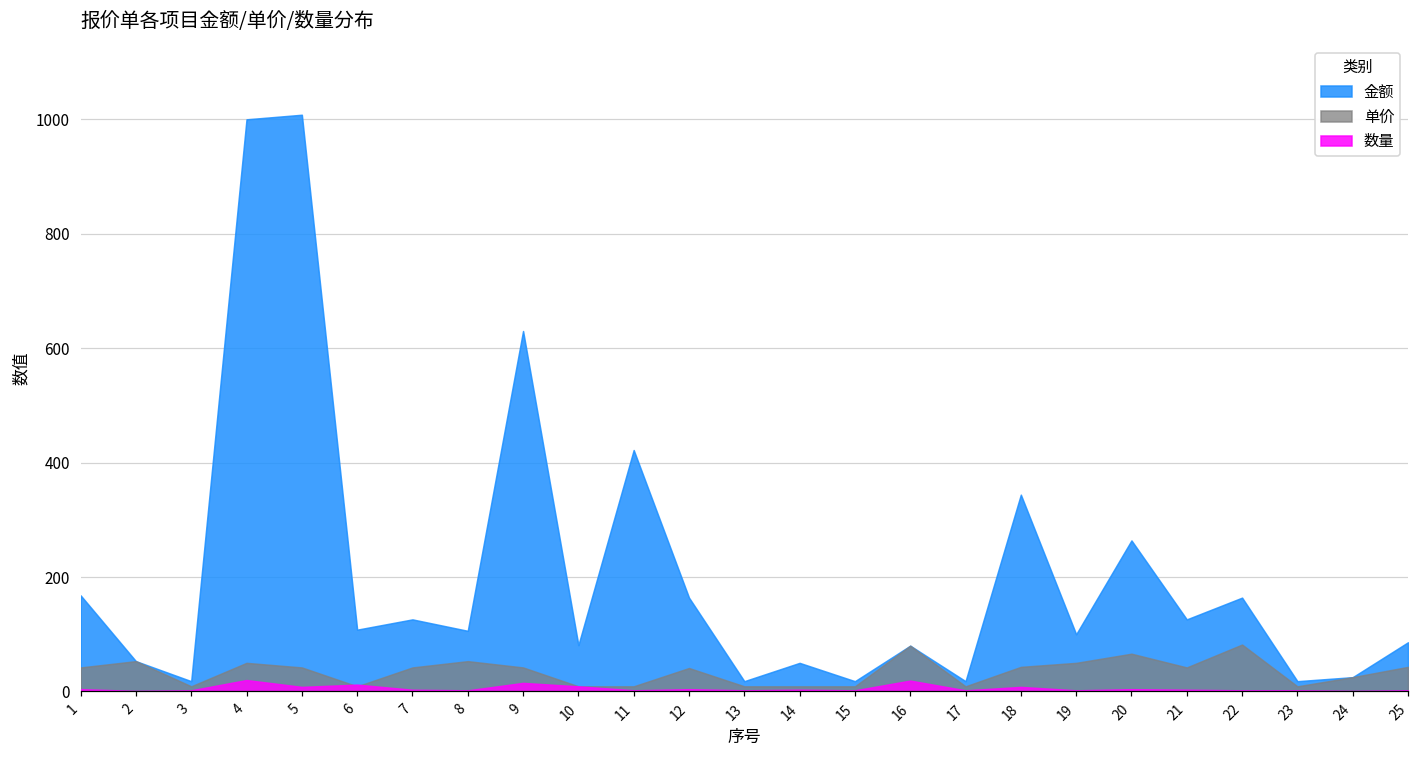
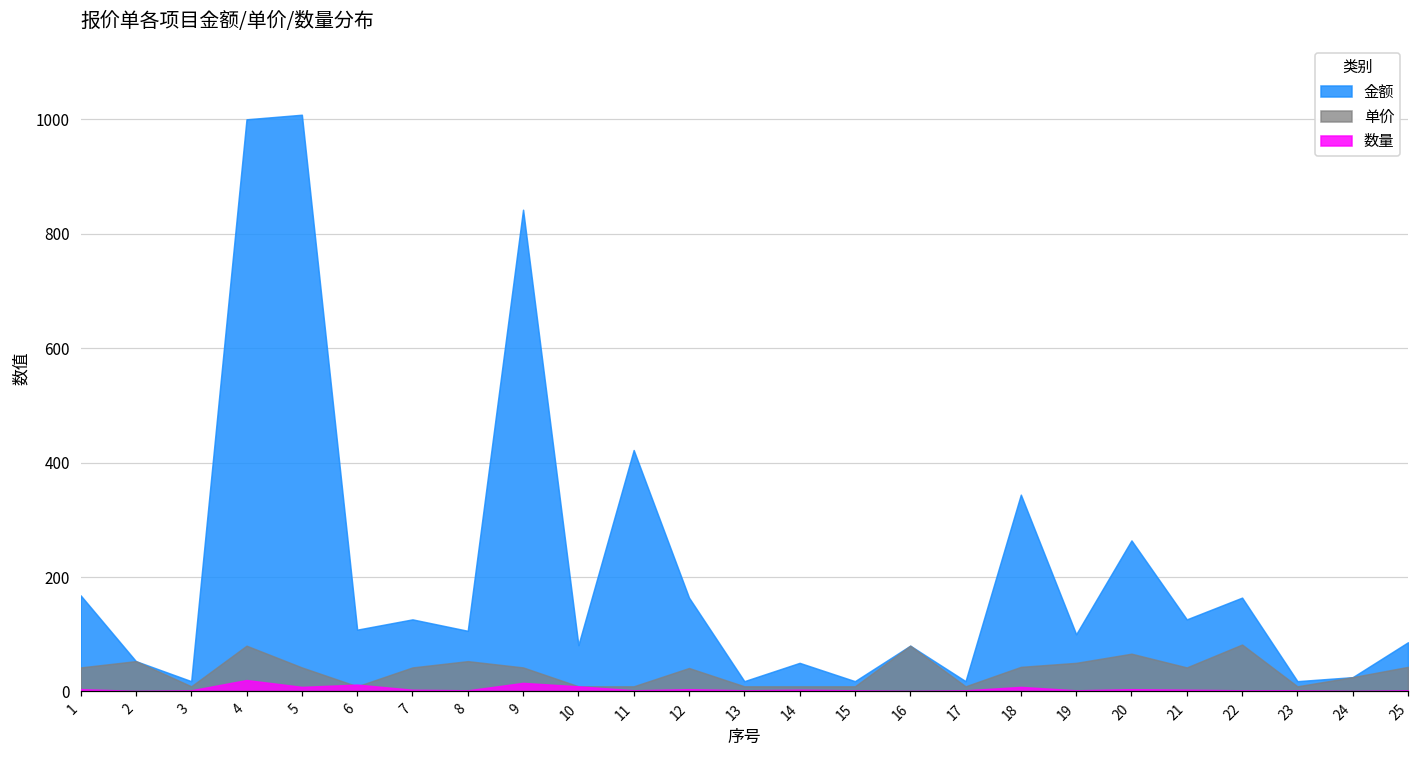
单价, 4: 50 -> 80
金额, 9: 630 -> 840
数量, 16: 20 -> 0
